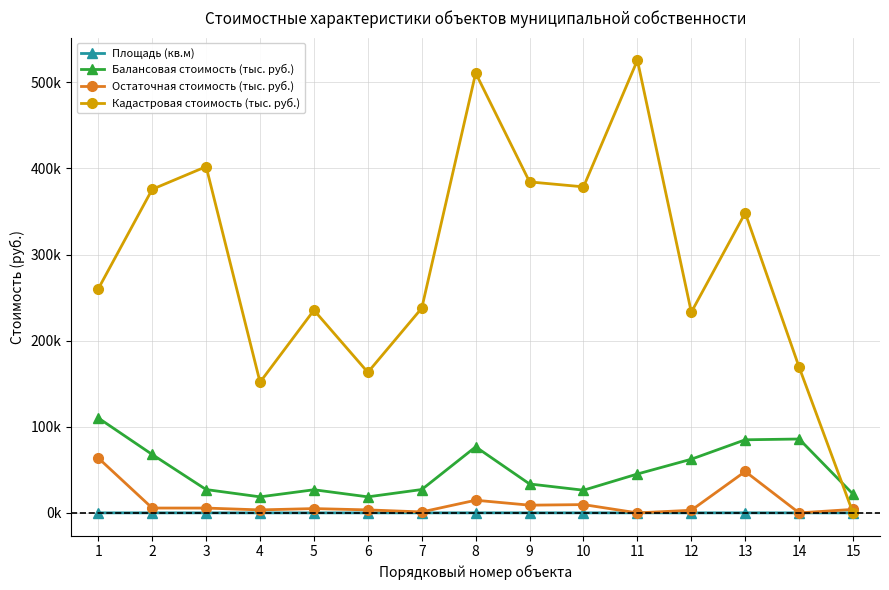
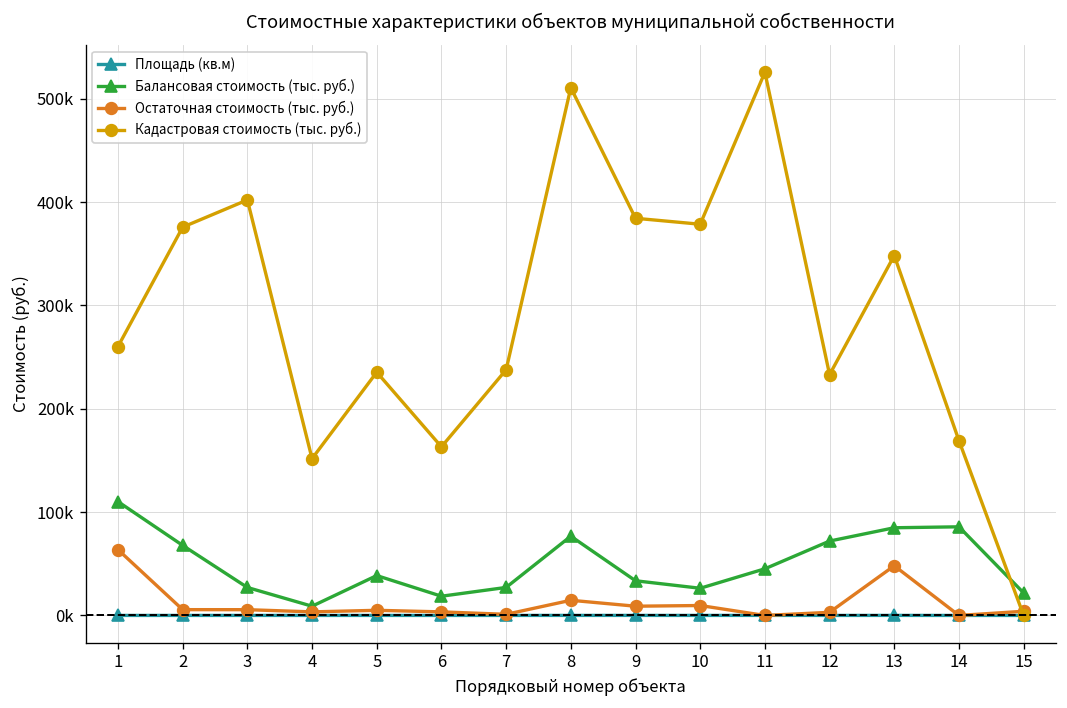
Балансовая стоимость (тыс. руб.), 4: 20000 -> 10000
Балансовая стоимость (тыс. руб.), 5: 30000 -> 40000
Балансовая стоимость (тыс. руб.), 12: 60000 -> 70000
